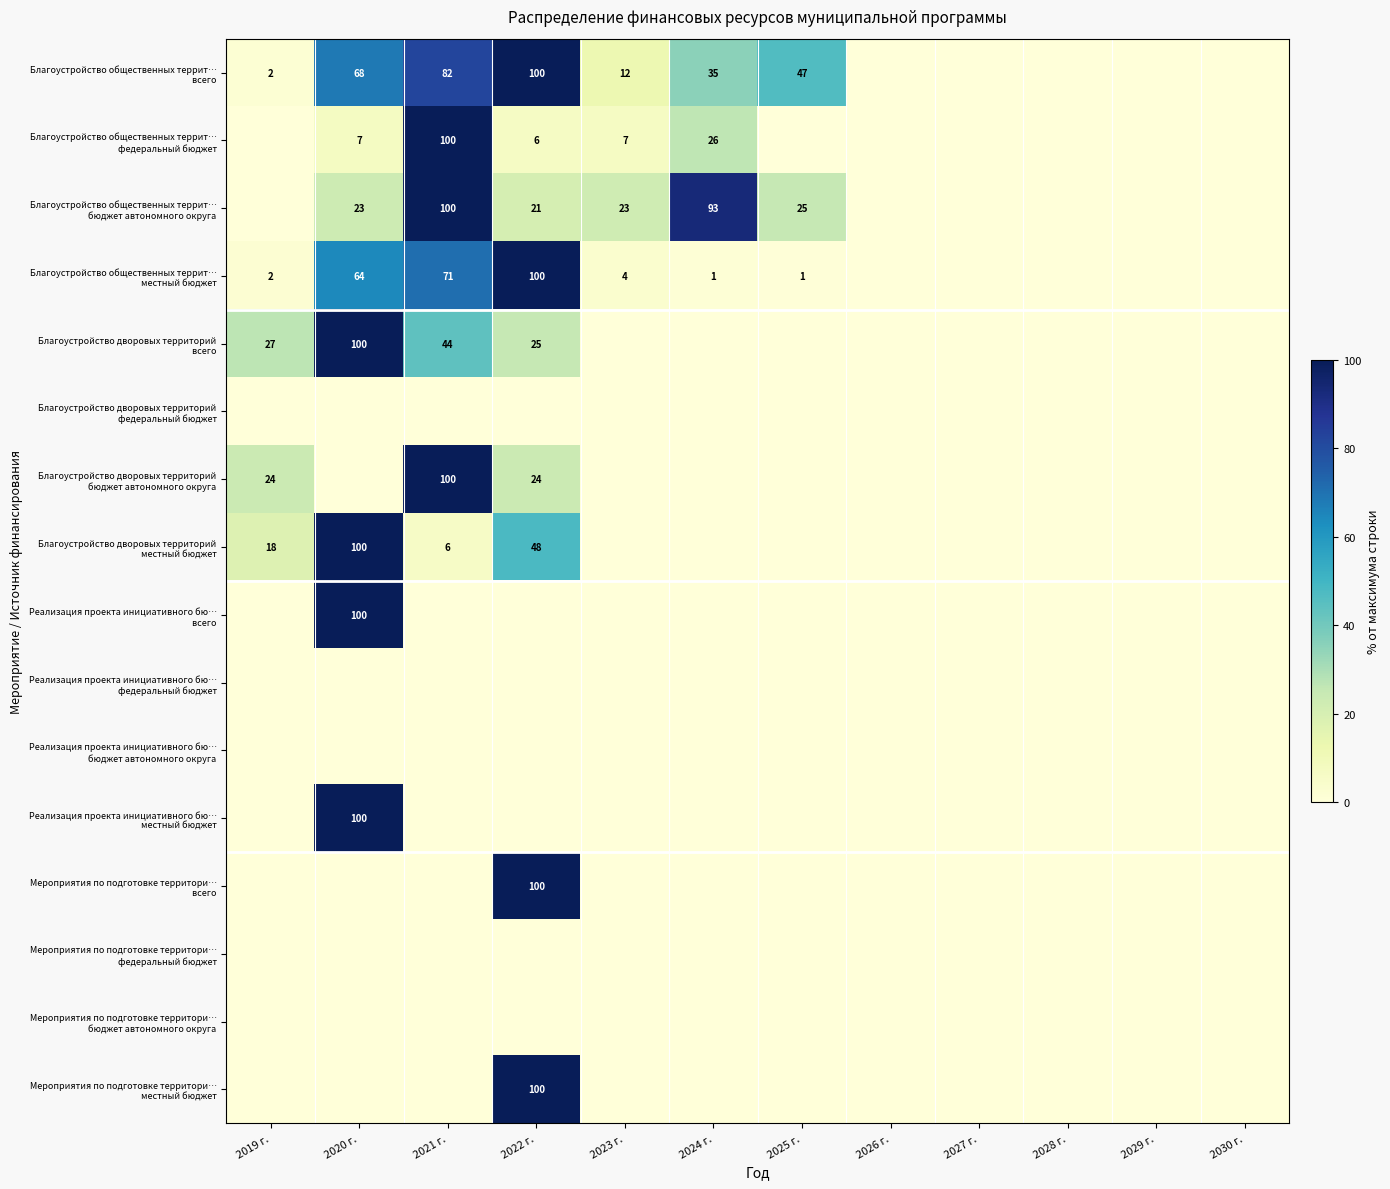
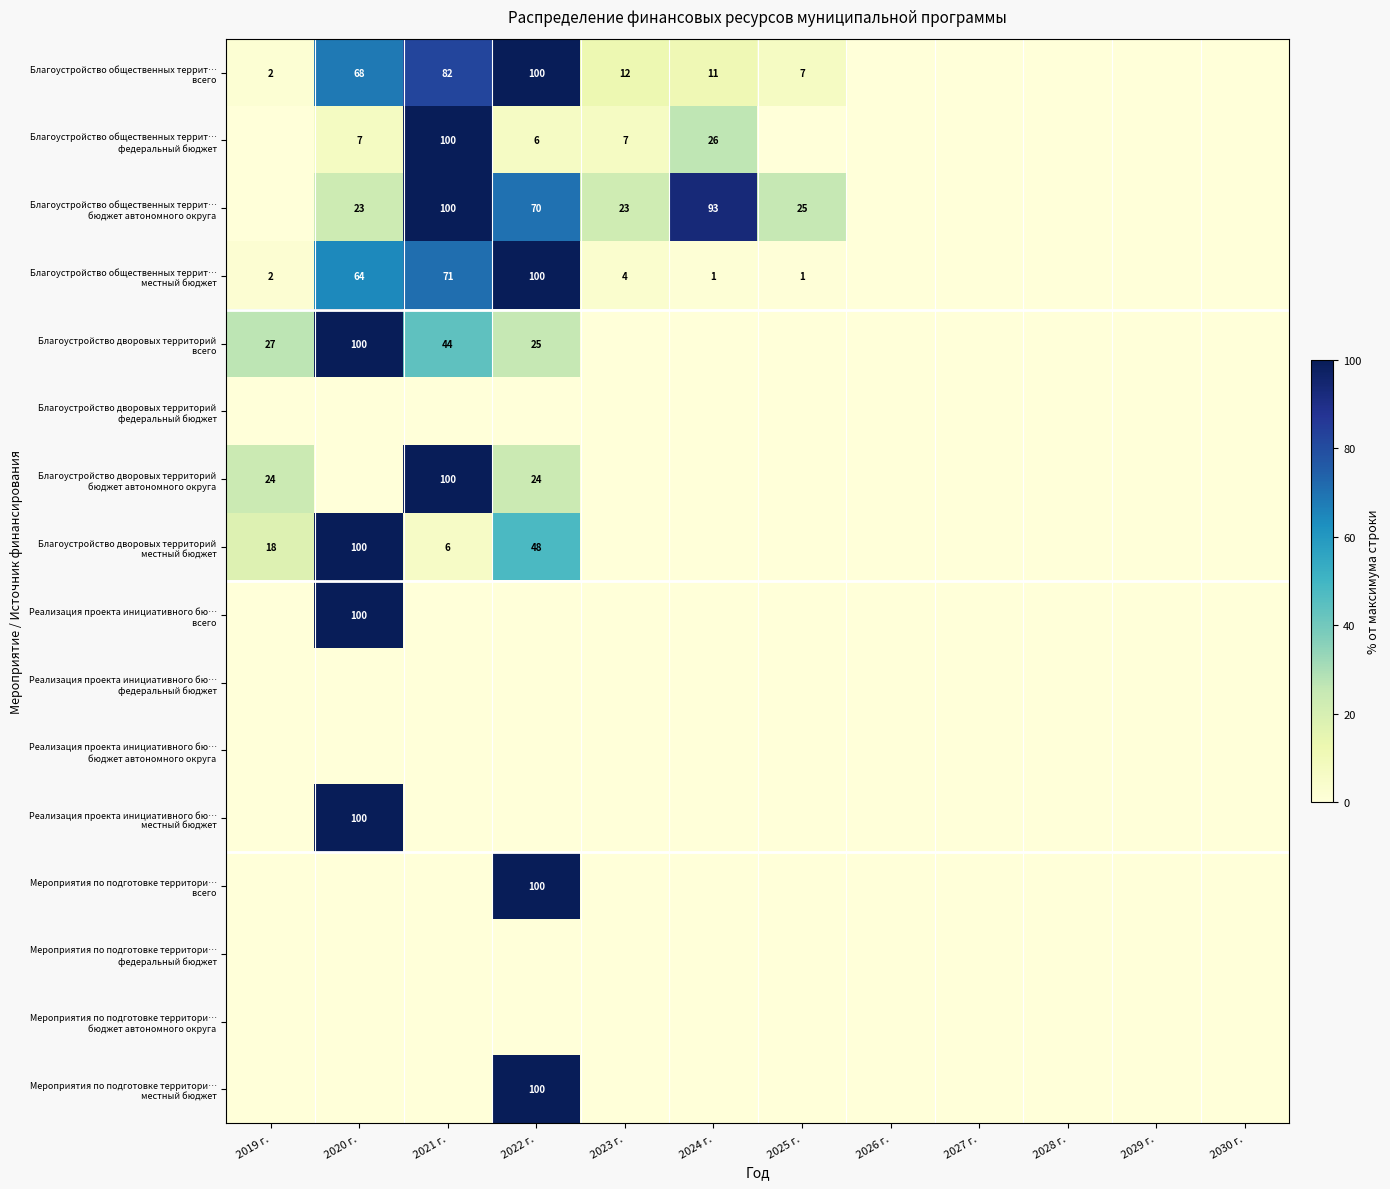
Благоустройство общественных террит… всего, 2024 г.: 35 -> 11
Благоустройство общественных террит… всего, 2025 г.: 47 -> 7
Благоустройство общественных террит… бюджет автономного округа, 2022 г.: 21 -> 70
